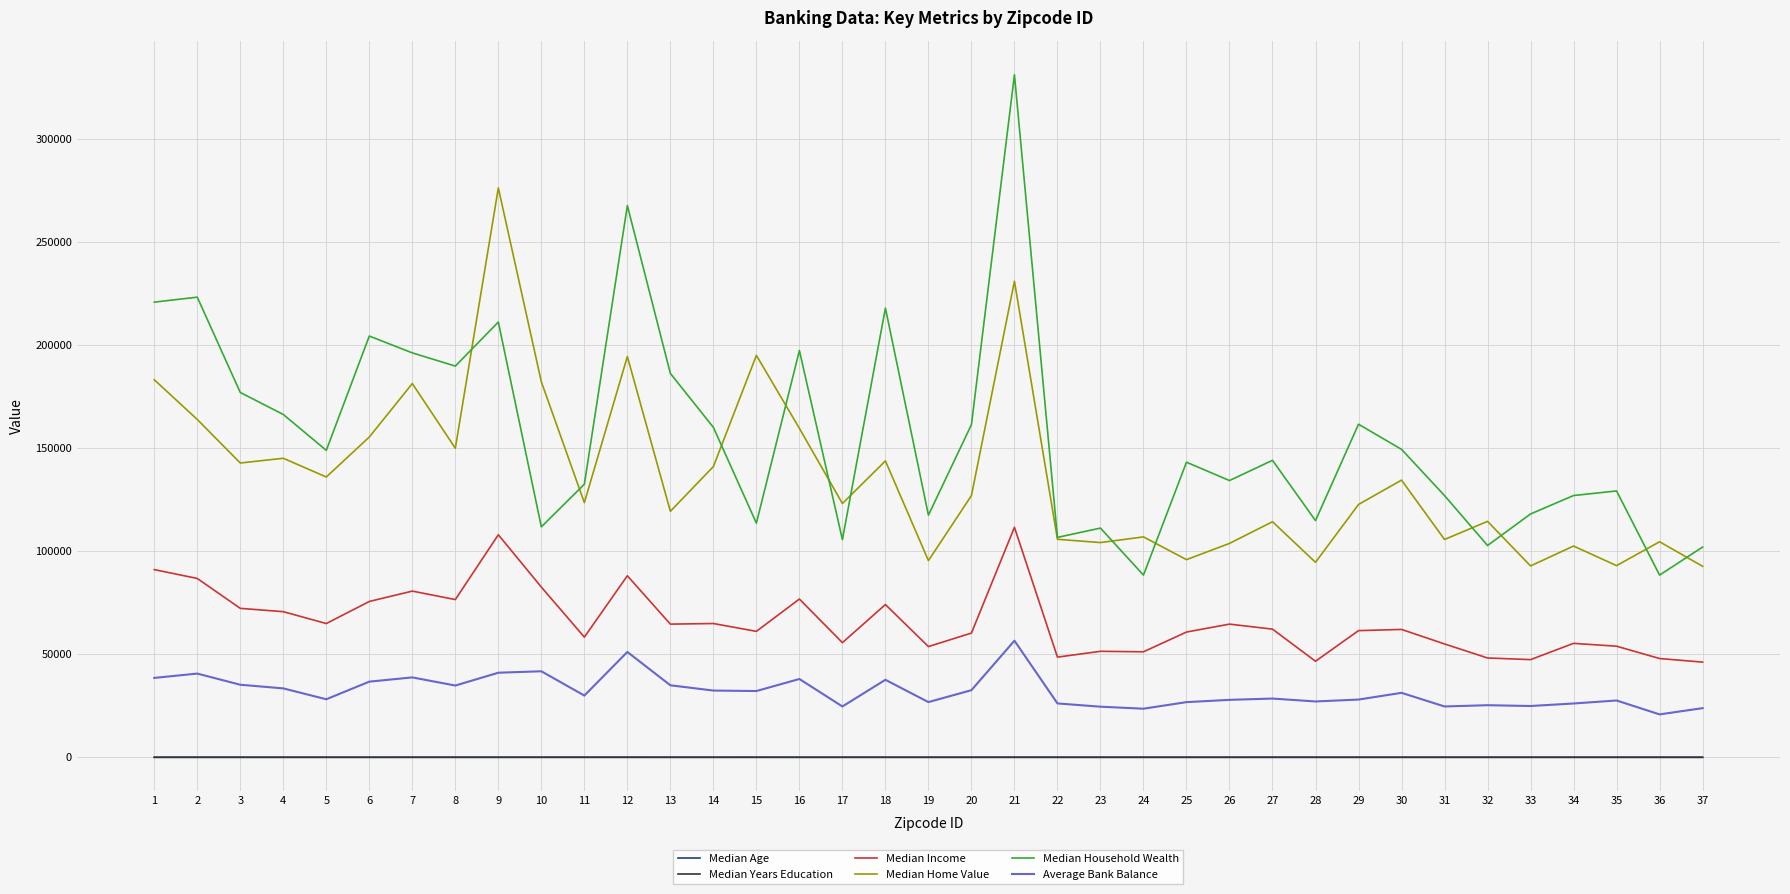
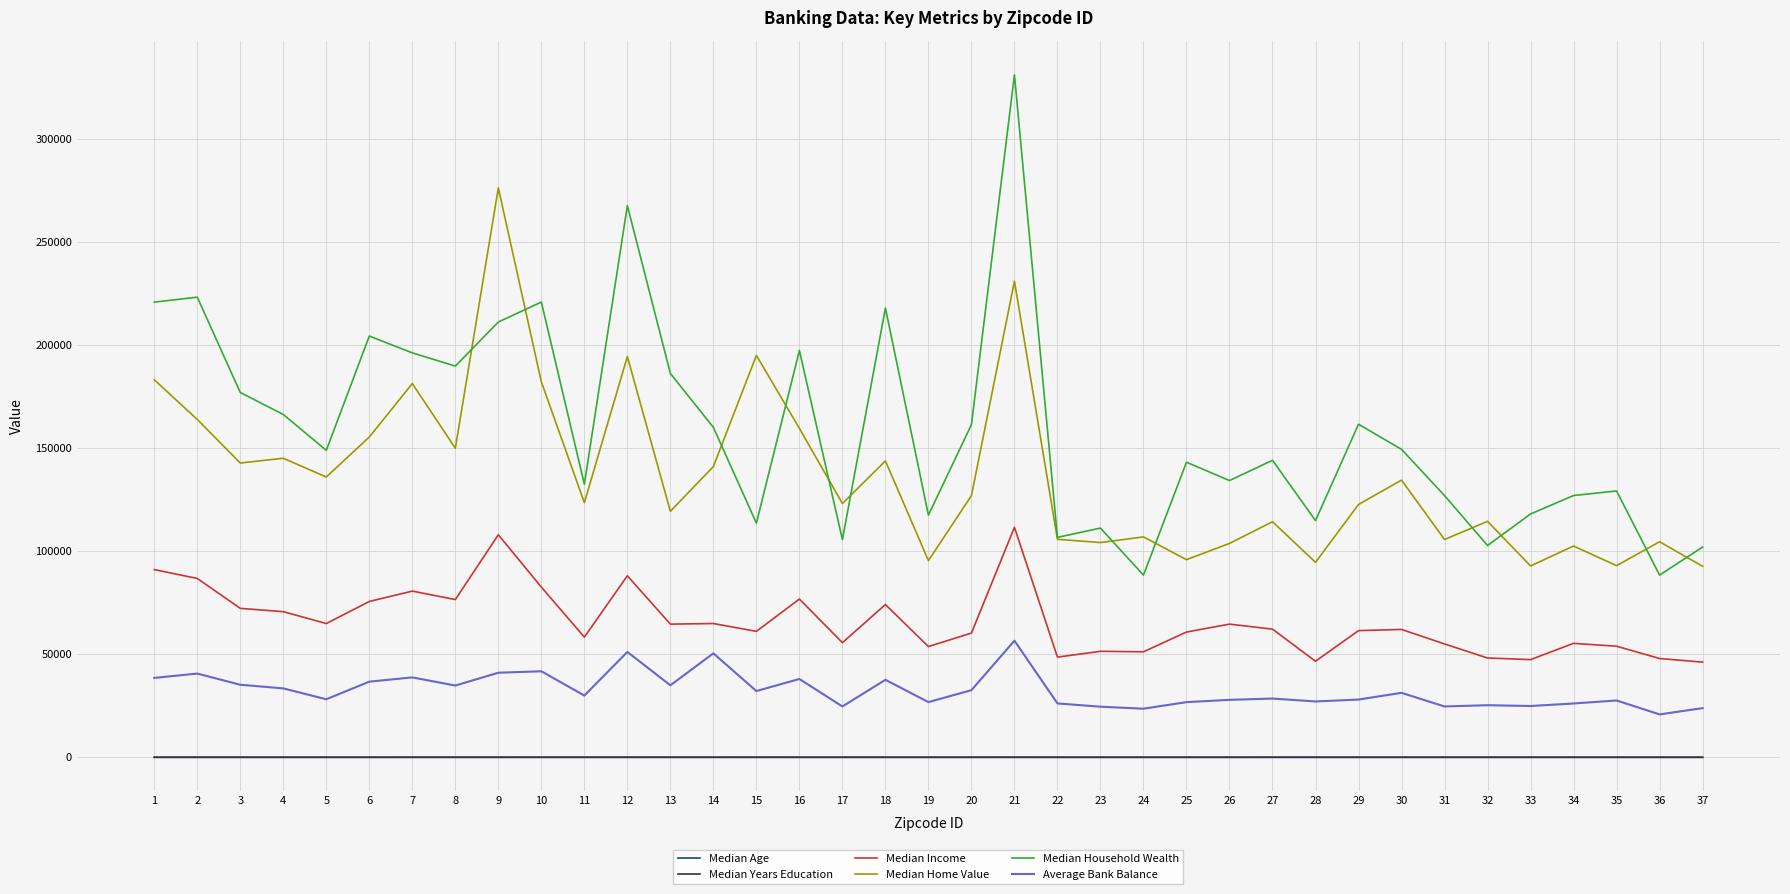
Median Household Wealth, 10: 112000 -> 221000
Average Bank Balance, 14: 32000 -> 50000
